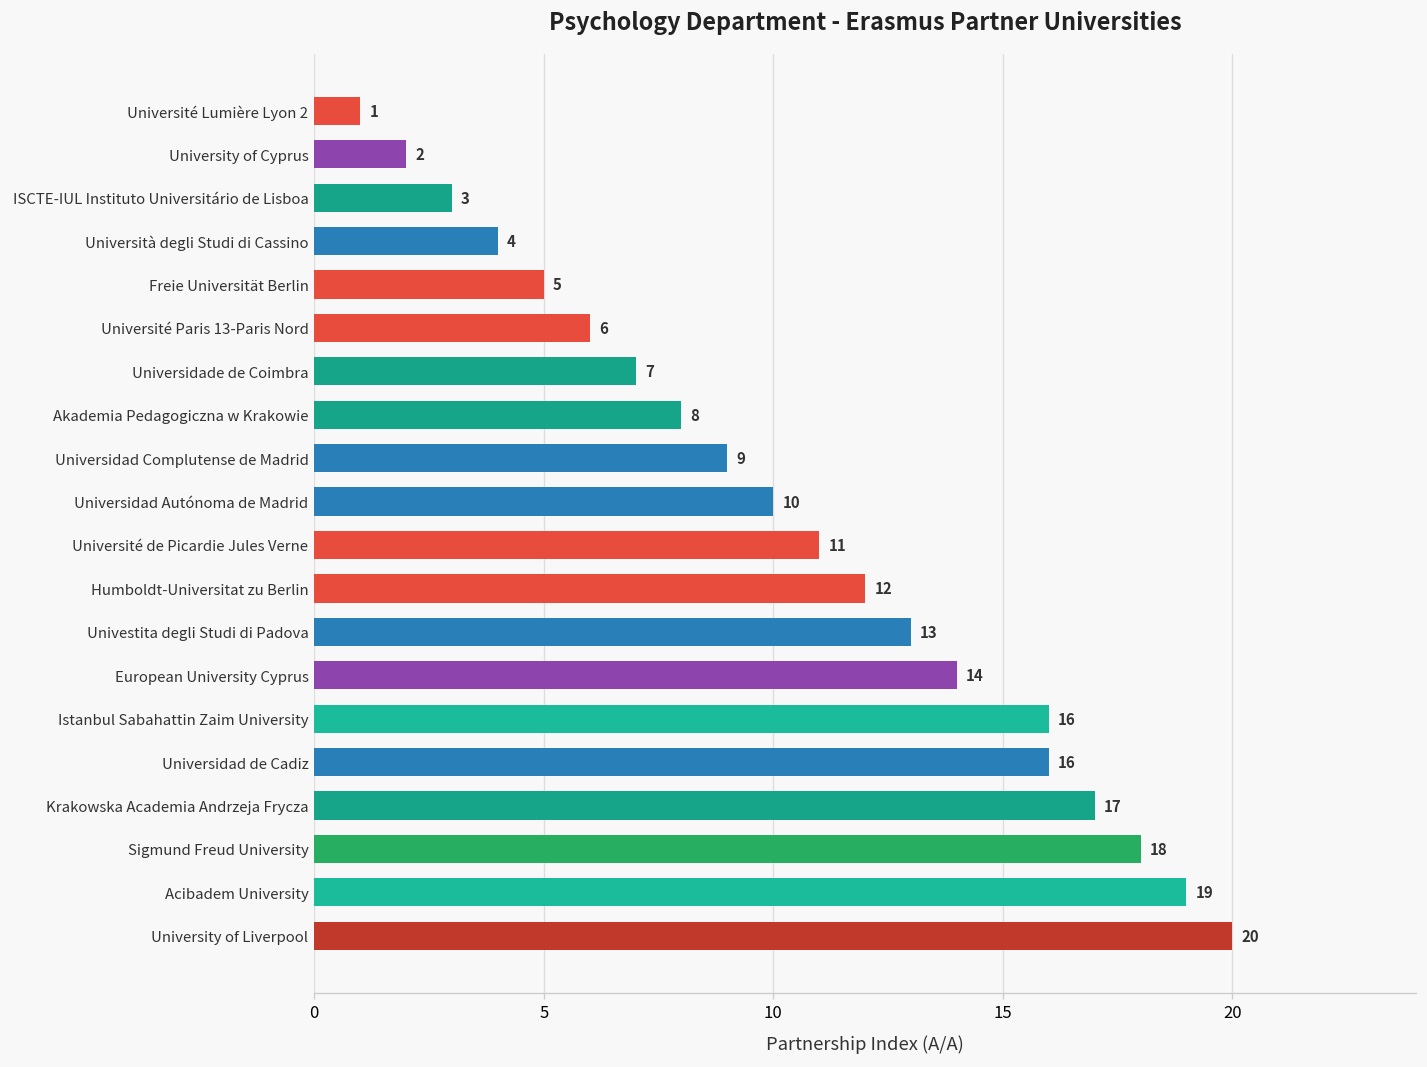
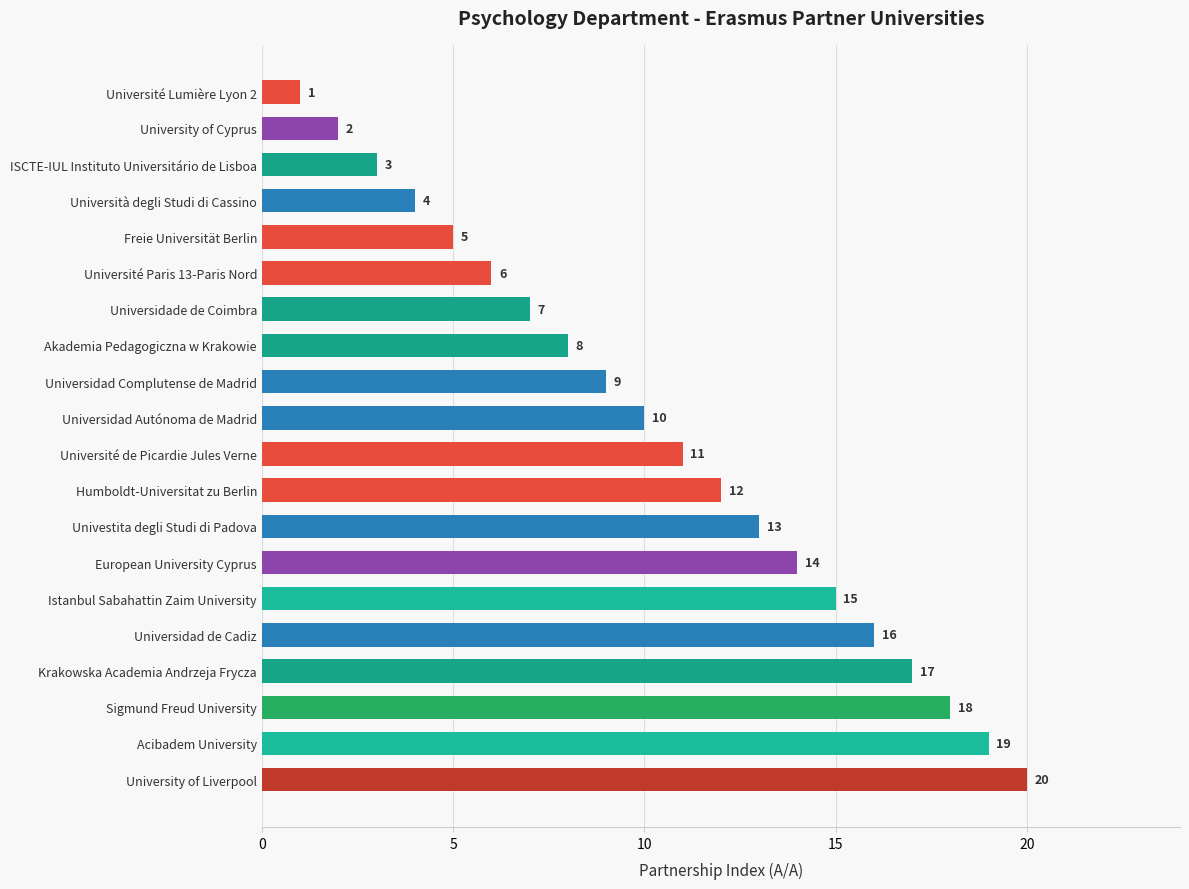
Istanbul Sabahattin Zaim University: 16 -> 15
